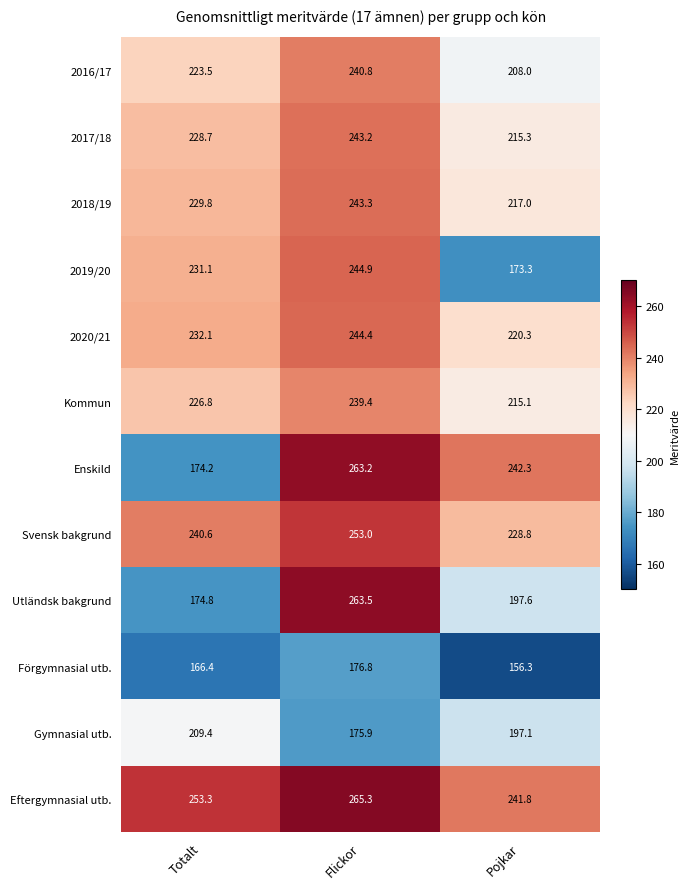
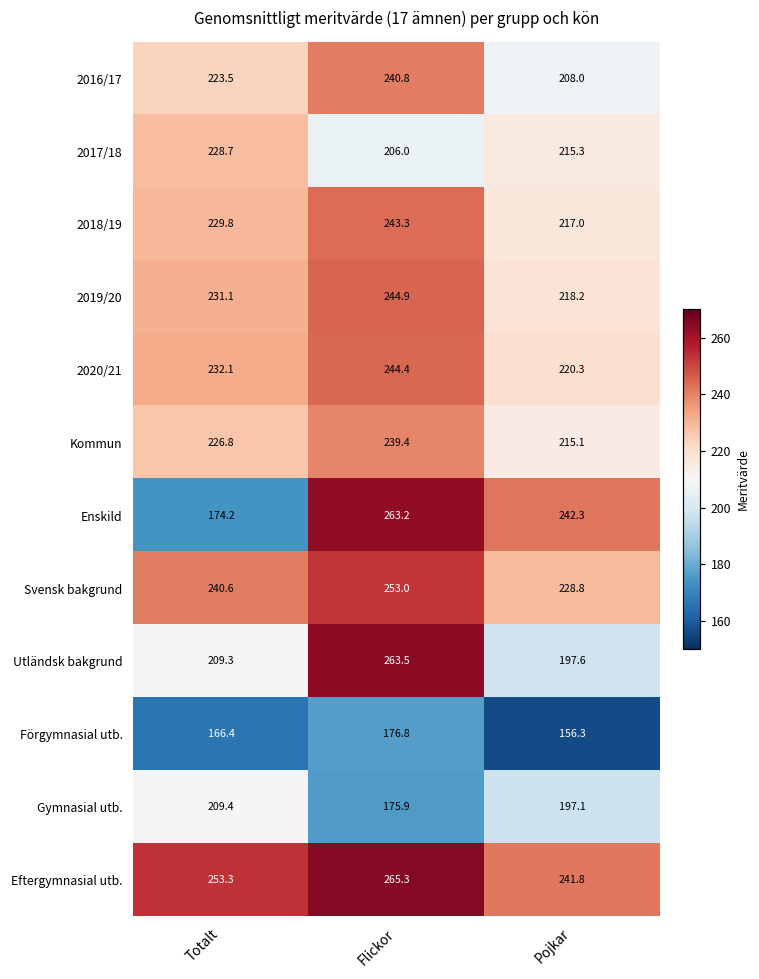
2017/18, Flickor: 243.2 -> 206.0
2019/20, Pojkar: 173.3 -> 218.2
Utländsk bakgrund, Totalt: 174.8 -> 209.3
